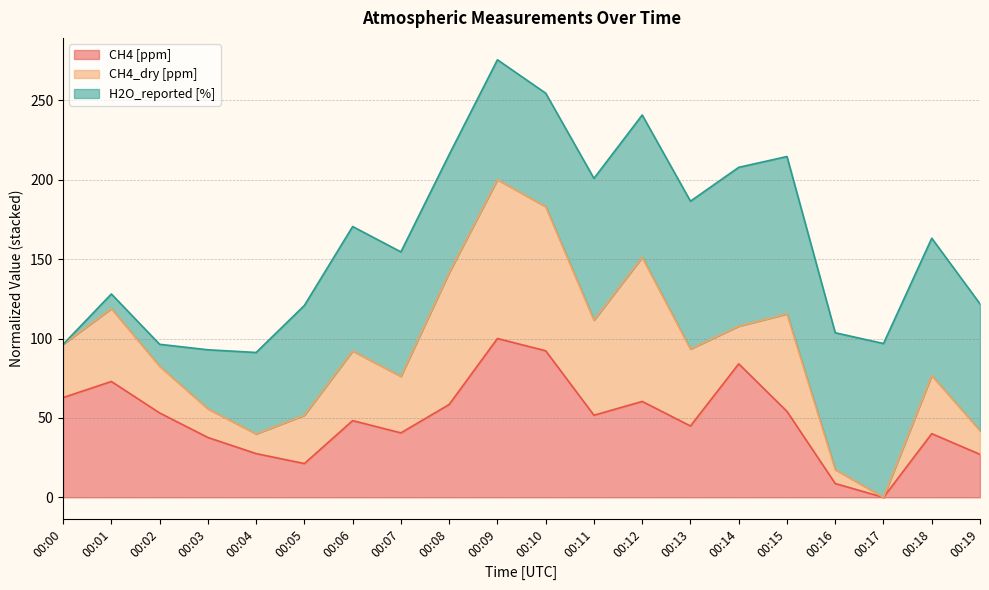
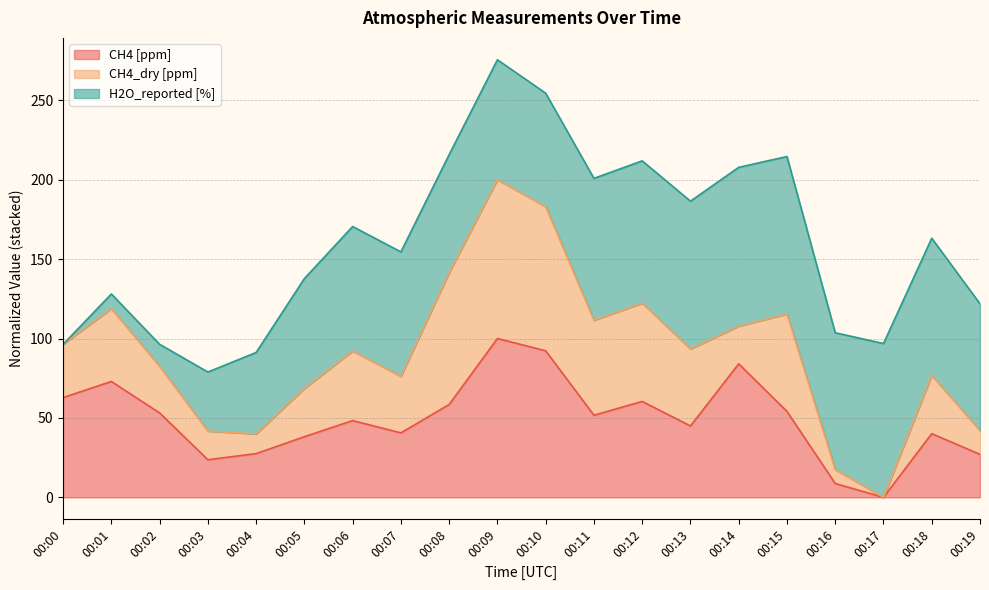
CH4 [ppm], 00:03: 38 -> 24
CH4 [ppm], 00:05: 21 -> 38
CH4_dry [ppm], 00:12: 91 -> 62
